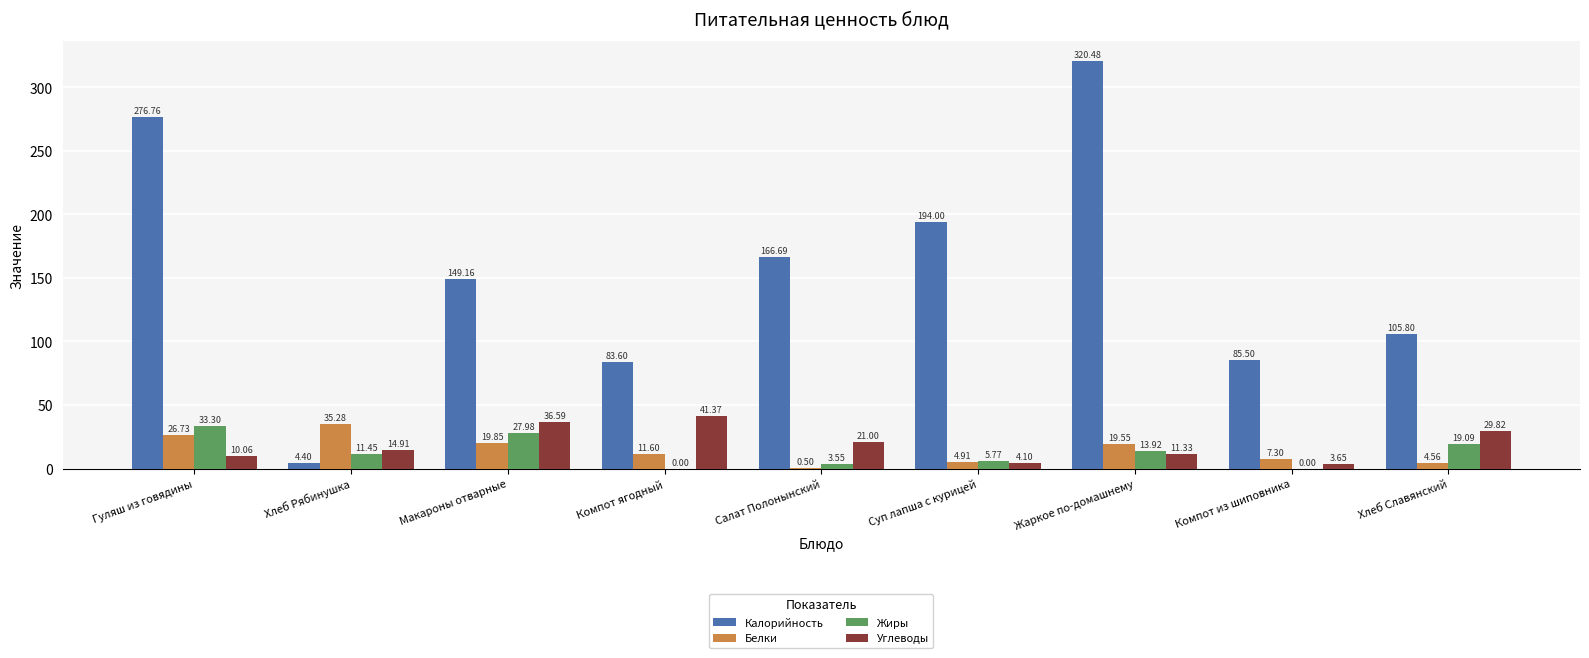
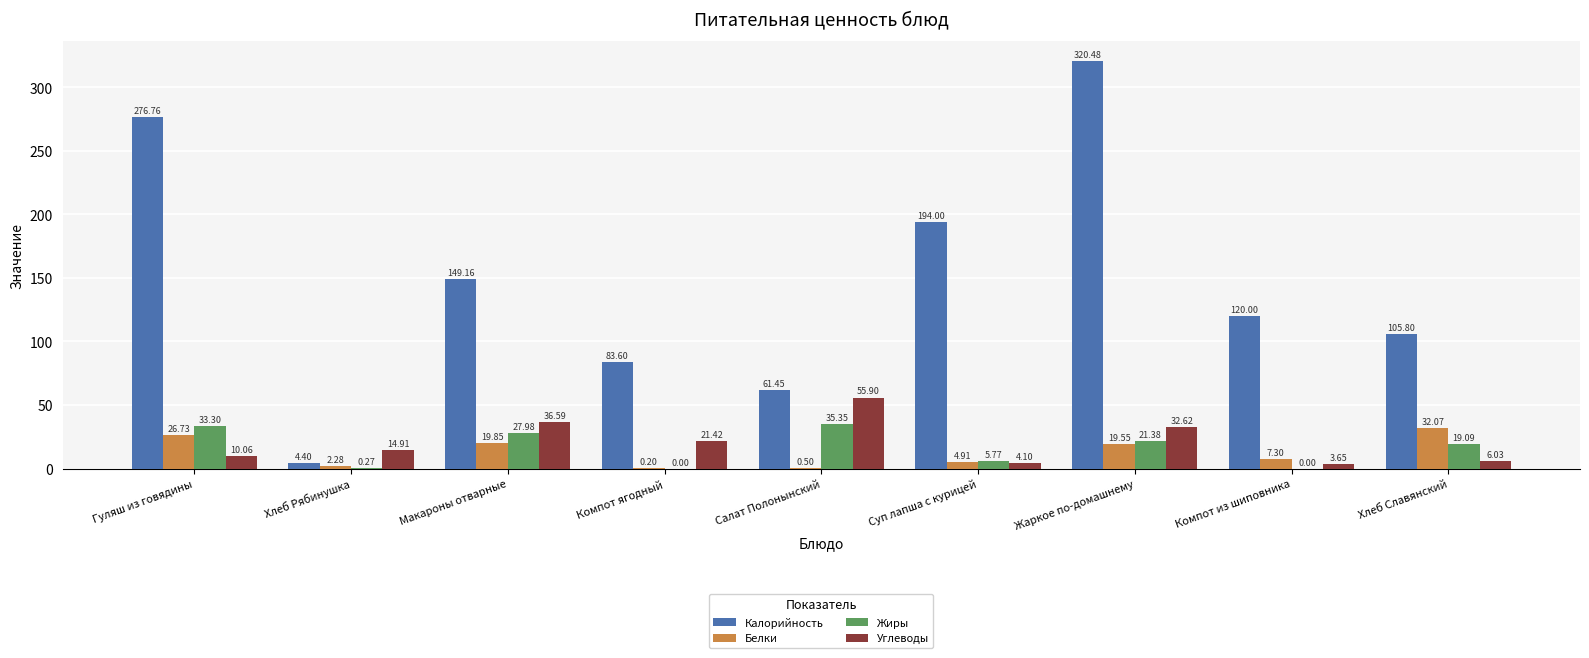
Белки, Хлеб Рябинушка: 35.28 -> 2.28
Жиры, Хлеб Рябинушка: 11.45 -> 0.27
Белки, Компот ягодный: 11.60 -> 0.20
Углеводы, Компот ягодный: 41.37 -> 21.42
Калорийность, Салат Полонынский: 166.69 -> 61.45
Жиры, Салат Полонынский: 3.55 -> 35.35
Углеводы, Салат Полонынский: 21.00 -> 55.90
Жиры, Жаркое по-домашнему: 13.92 -> 21.38
Углеводы, Жаркое по-домашнему: 11.33 -> 32.62
Калорийность, Компот из шиповника: 85.50 -> 120.00
Белки, Хлеб Славянский: 4.56 -> 32.07
Углеводы, Хлеб Славянский: 29.82 -> 6.03
